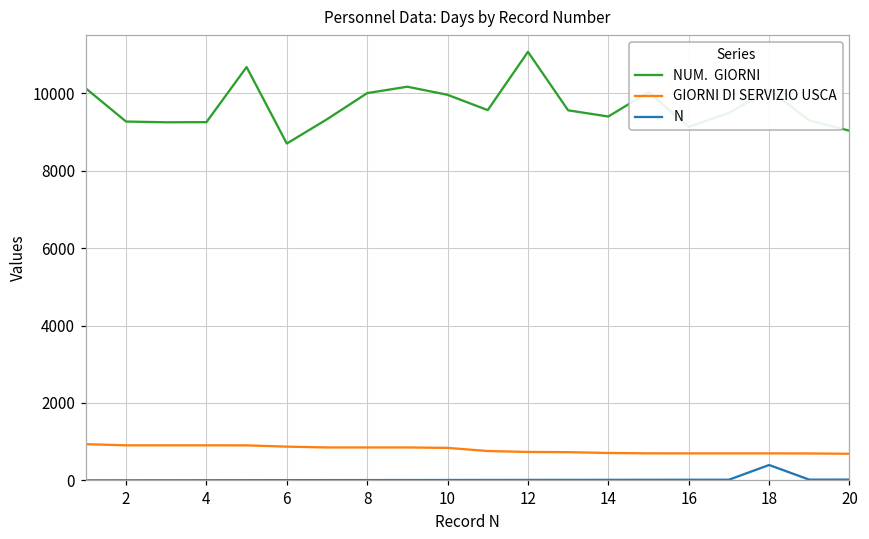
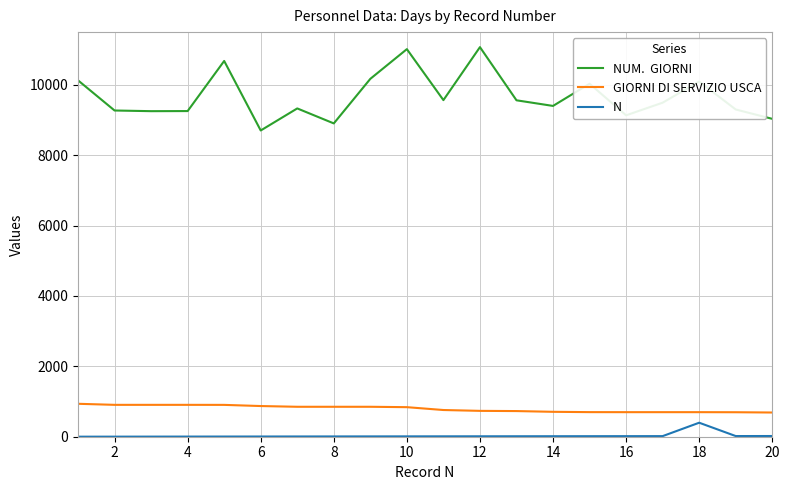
NUM. GIORNI, 8: 10000 -> 8900
NUM. GIORNI, 10: 10000 -> 11000
